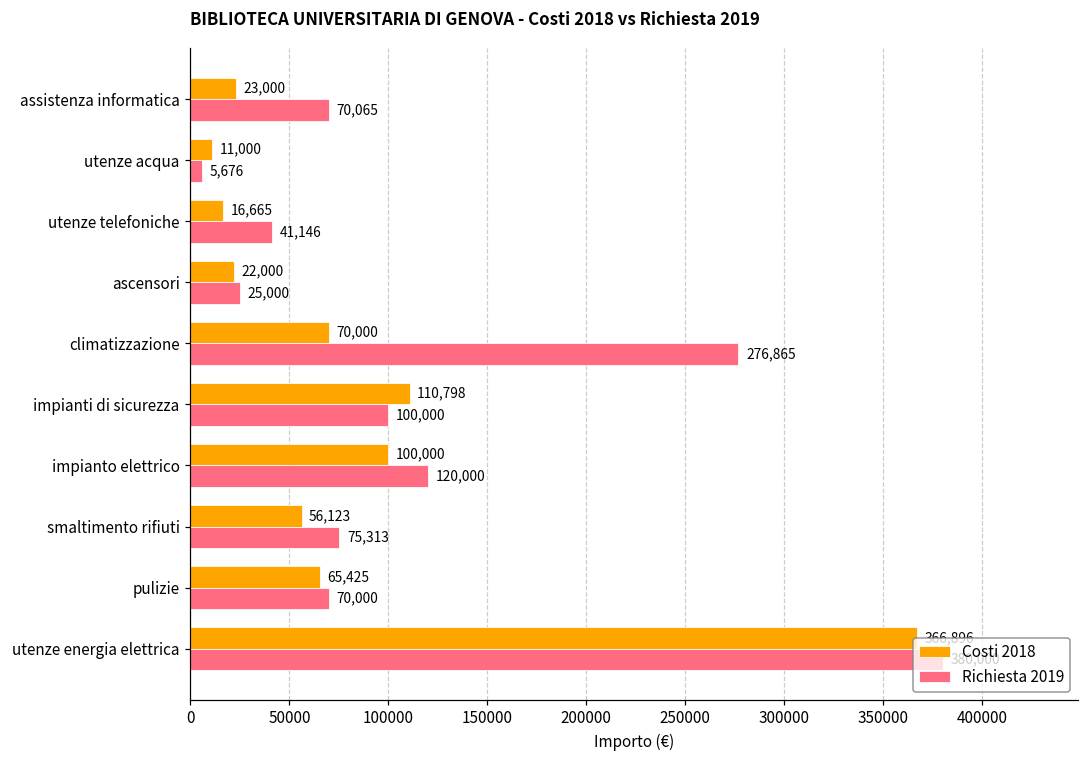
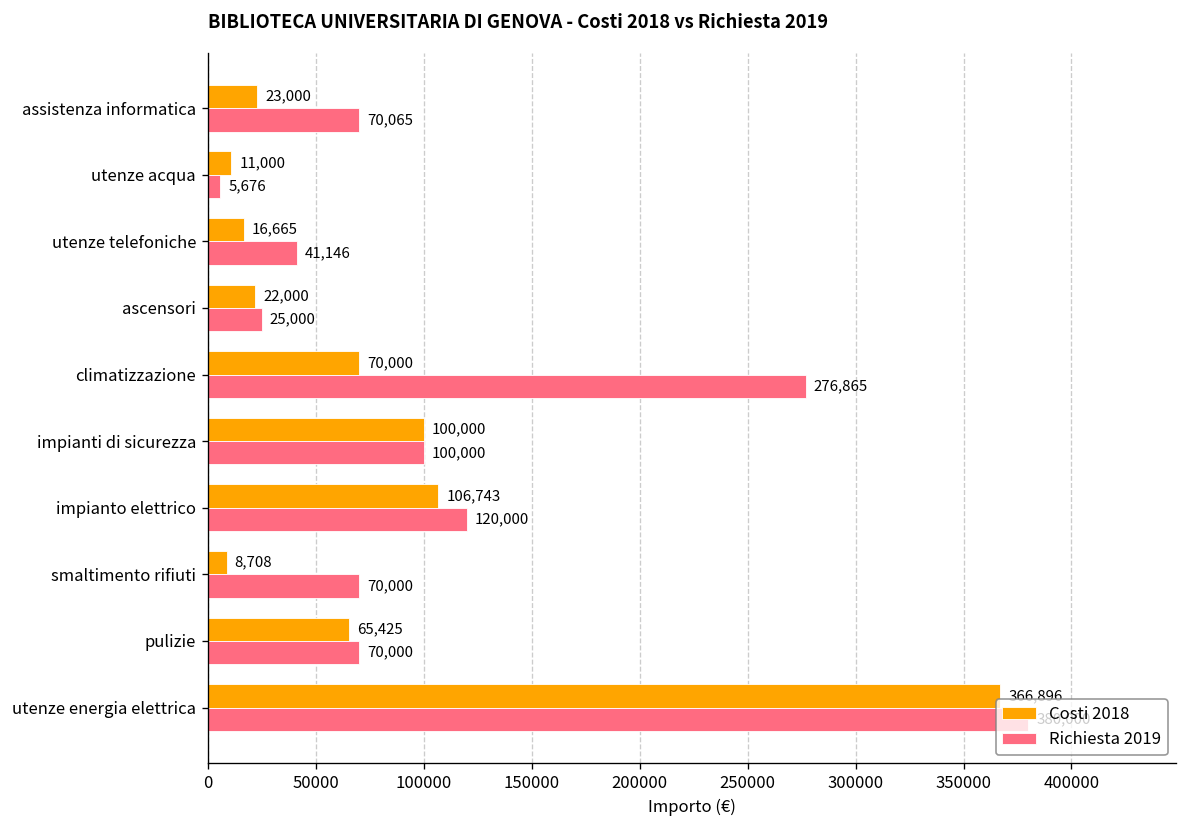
Costi 2018, impianti di sicurezza: 110,798 -> 100,000
Costi 2018, impianto elettrico: 100,000 -> 106,743
Costi 2018, smaltimento rifiuti: 56,123 -> 8,708
Richiesta 2019, smaltimento rifiuti: 75,313 -> 70,000
